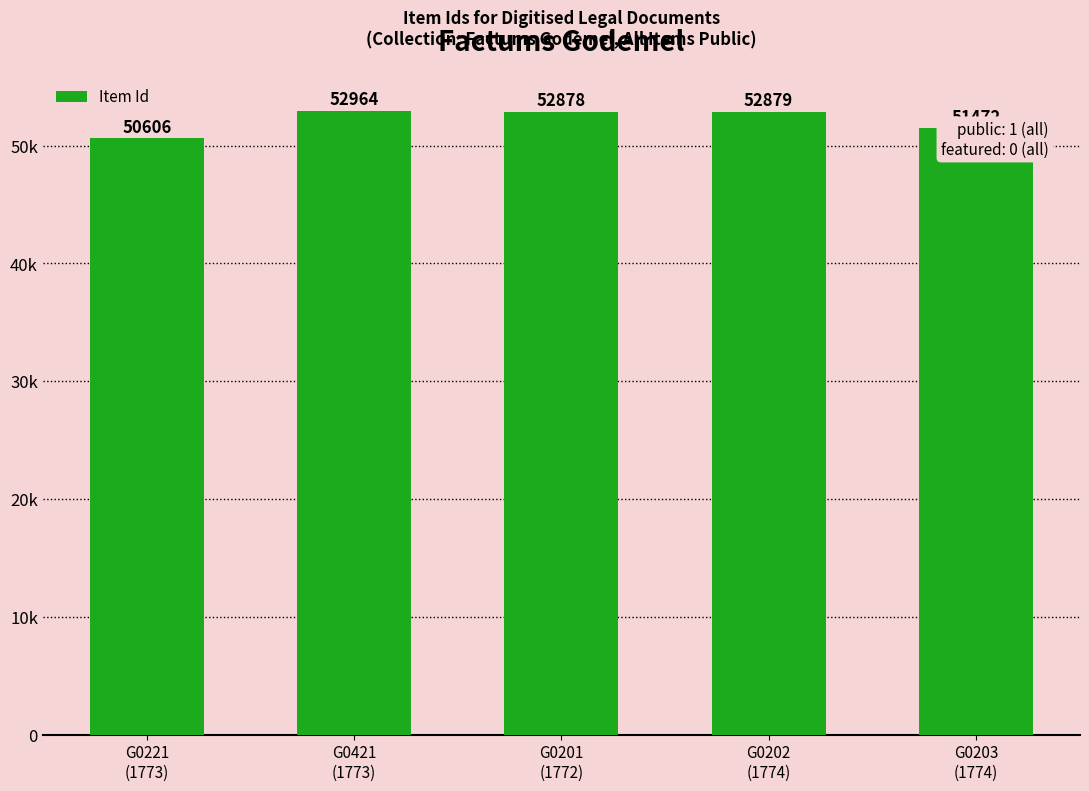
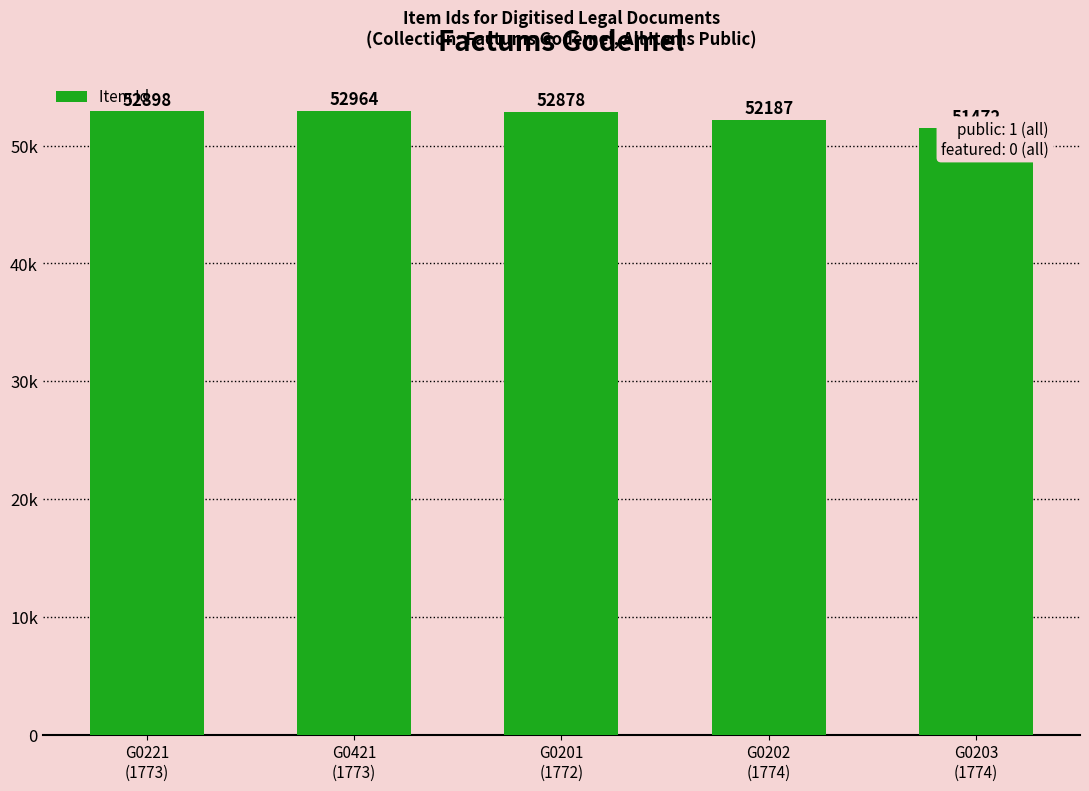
G0221 (1773): 50606 -> 52898
G0202 (1774): 52879 -> 52187
